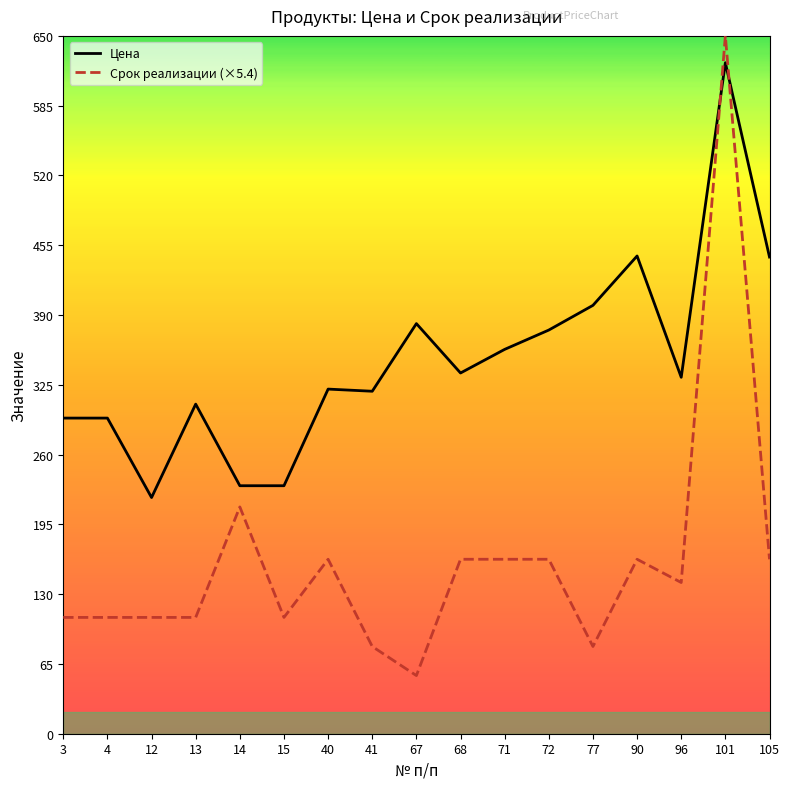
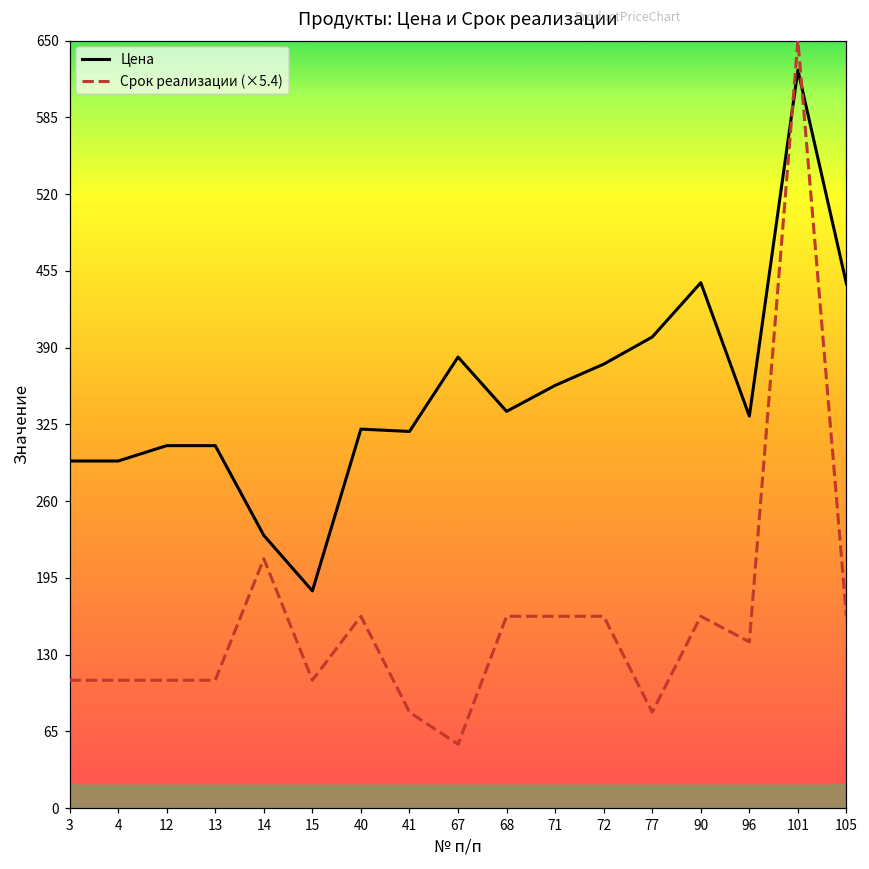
Цена, 12: 220 -> 307
Цена, 15: 231 -> 184
